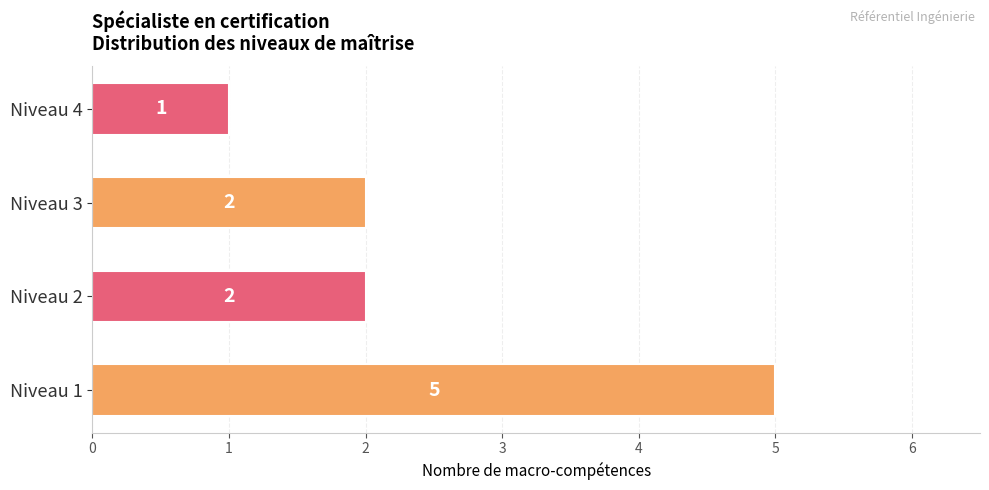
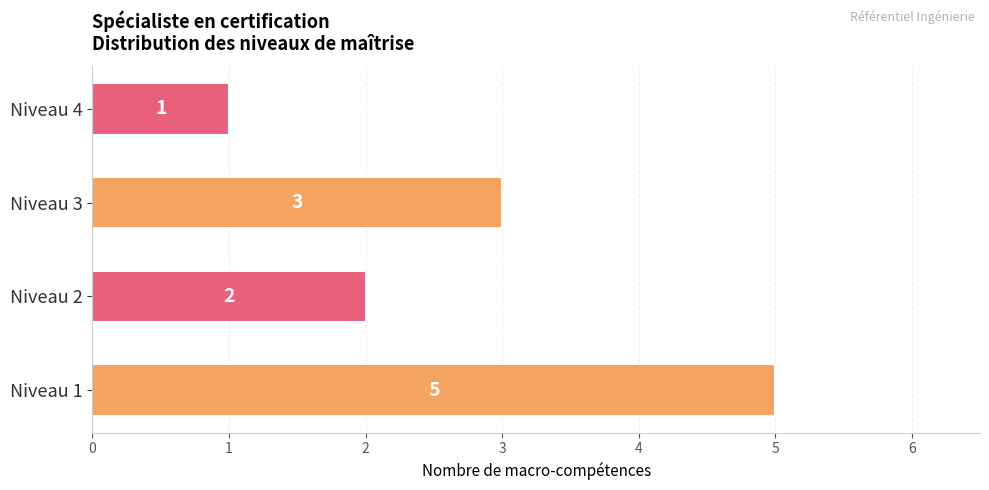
Niveau 3: 2 -> 3
